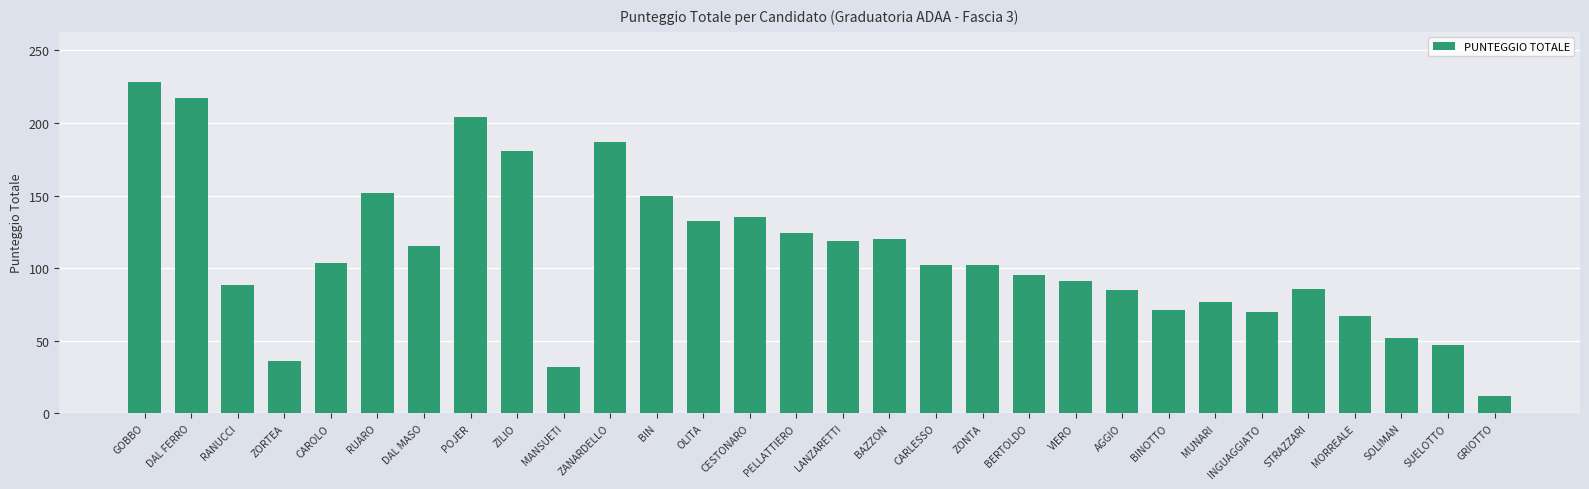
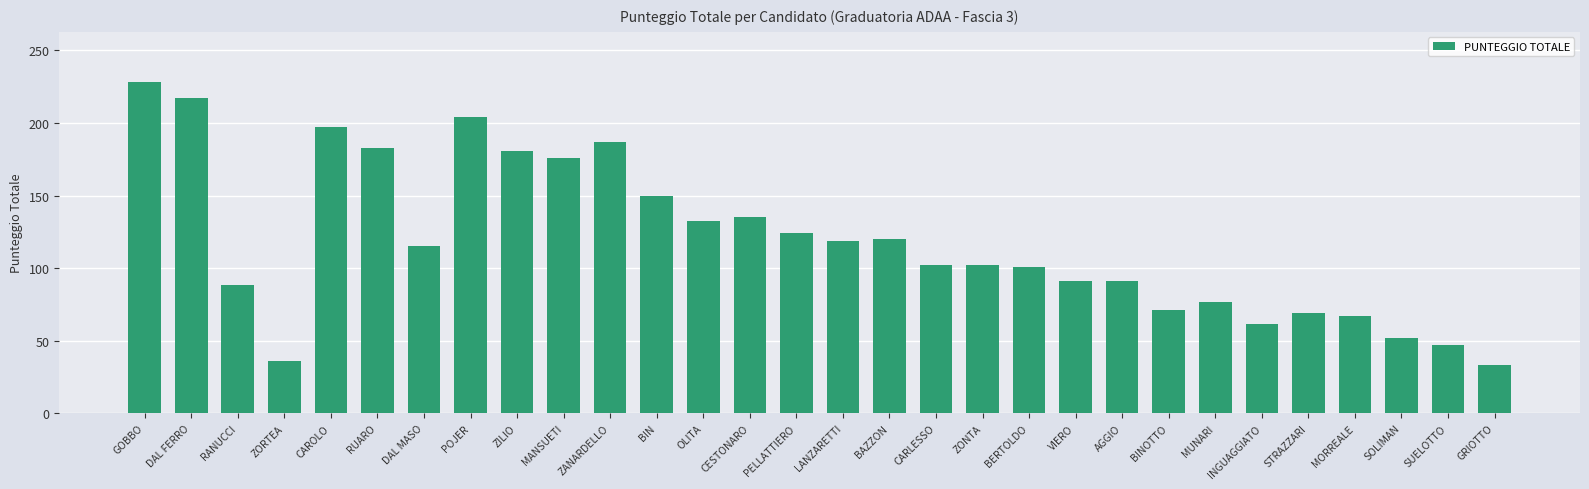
CAROLO: 104 -> 197
RUARO: 152 -> 183
MANSUETI: 32 -> 176
BERTOLDO: 95 -> 101
AGGIO: 85 -> 91
INGUAGGIATO: 70 -> 62
STRAZZARI: 85 -> 69
GRIOTTO: 12 -> 33
